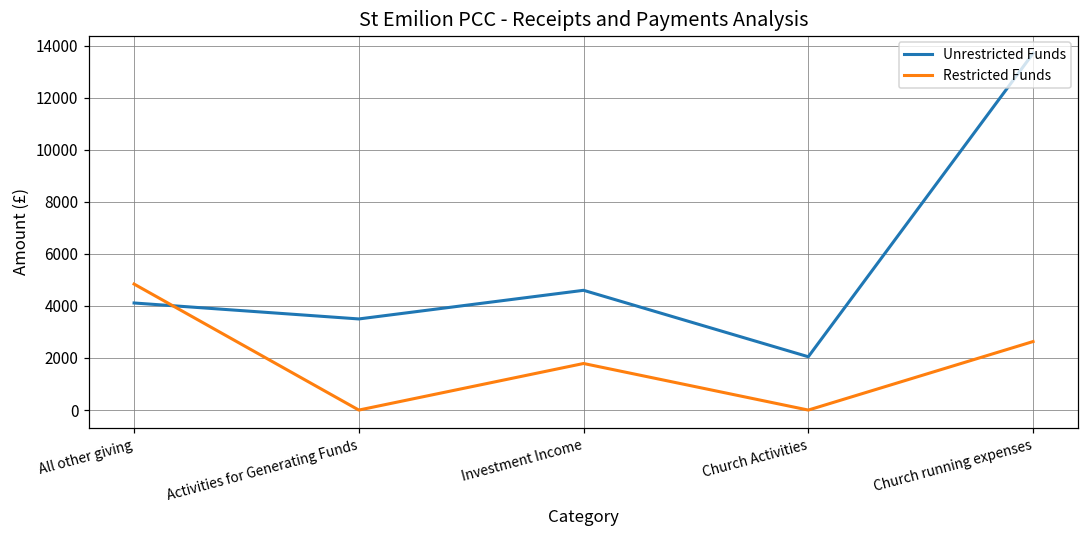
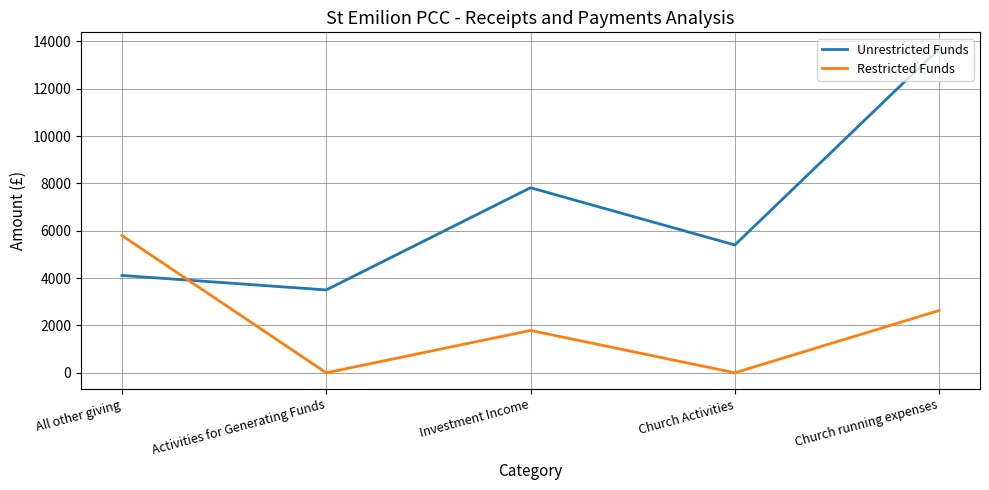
Restricted Funds, All other giving: 4800 -> 5800
Unrestricted Funds, Investment Income: 4600 -> 7800
Unrestricted Funds, Church Activities: 2000 -> 5400
